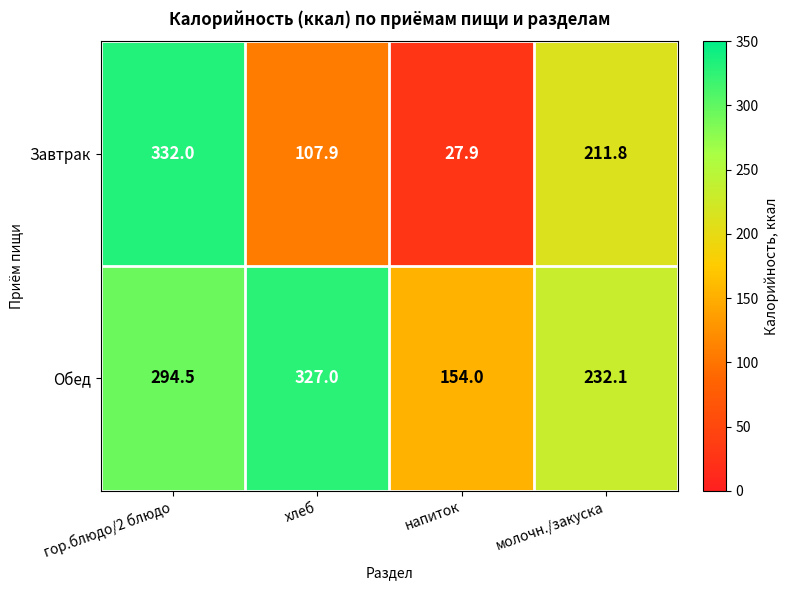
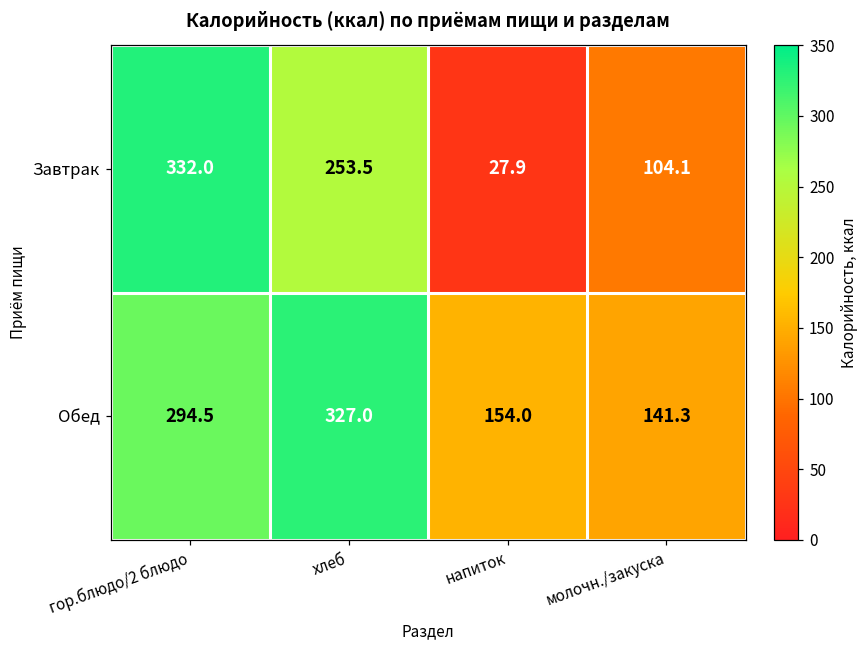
Завтрак, хлеб: 107.9 -> 253.5
Завтрак, молочн./закуска: 211.8 -> 104.1
Обед, молочн./закуска: 232.1 -> 141.3
